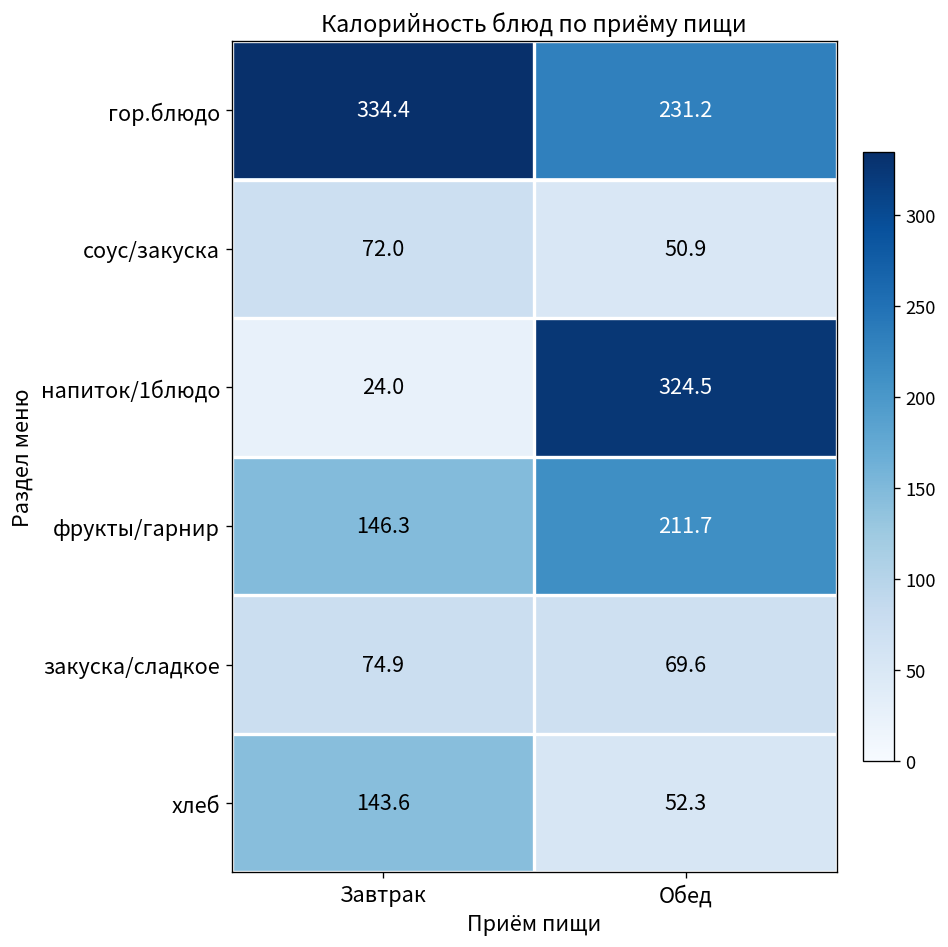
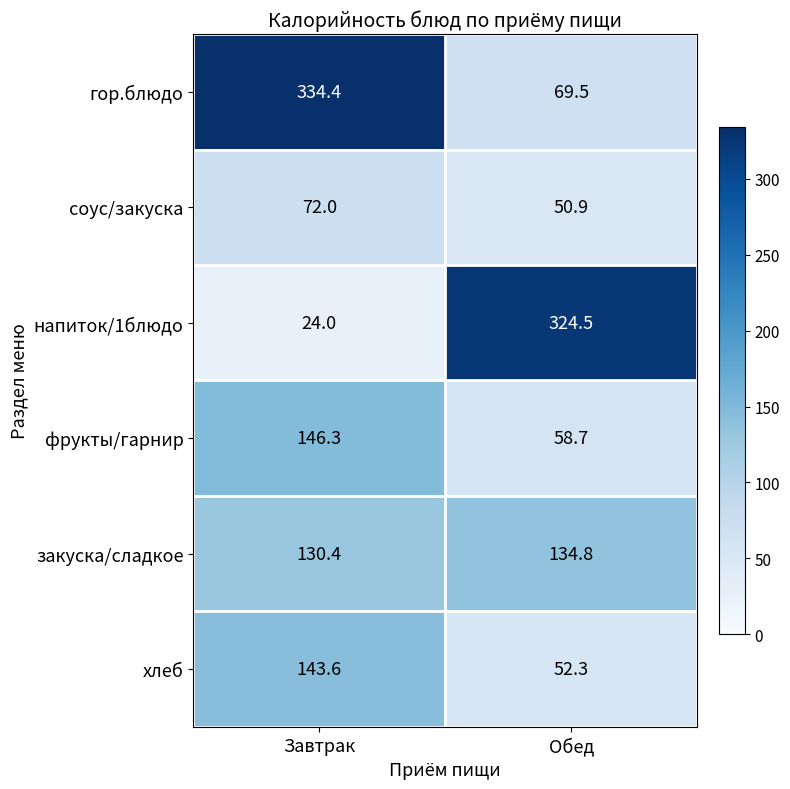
гор.блюдо, Обед: 231.2 -> 69.5
фрукты/гарнир, Обед: 211.7 -> 58.7
закуска/сладкое, Завтрак: 74.9 -> 130.4
закуска/сладкое, Обед: 69.6 -> 134.8
